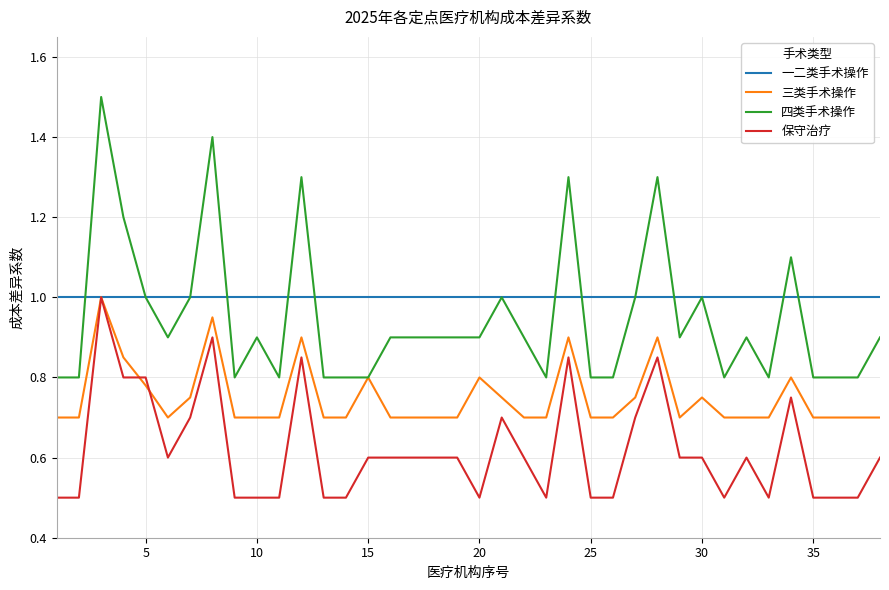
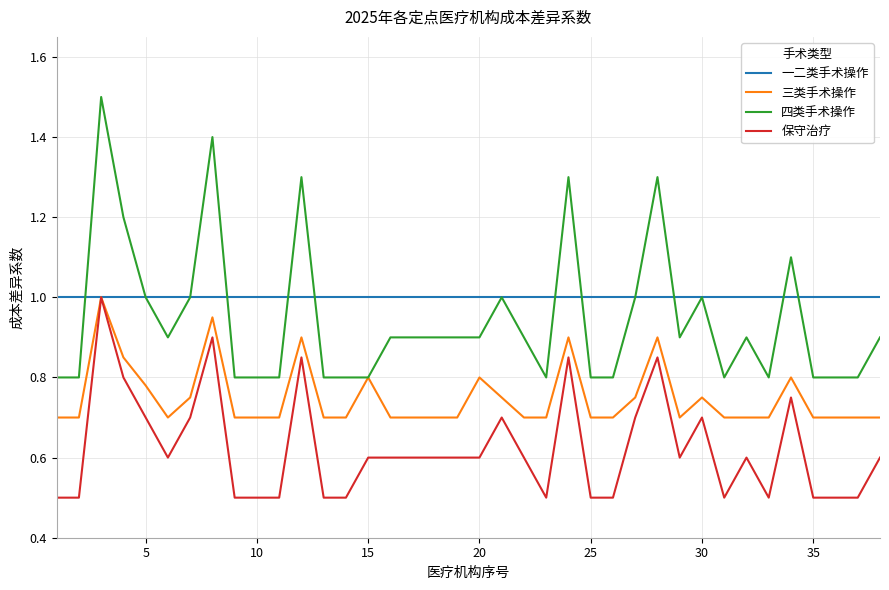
保守治疗, 5: 0.8 -> 0.7
四类手术操作, 10: 0.9 -> 0.8
保守治疗, 20: 0.5 -> 0.6
保守治疗, 30: 0.6 -> 0.7
